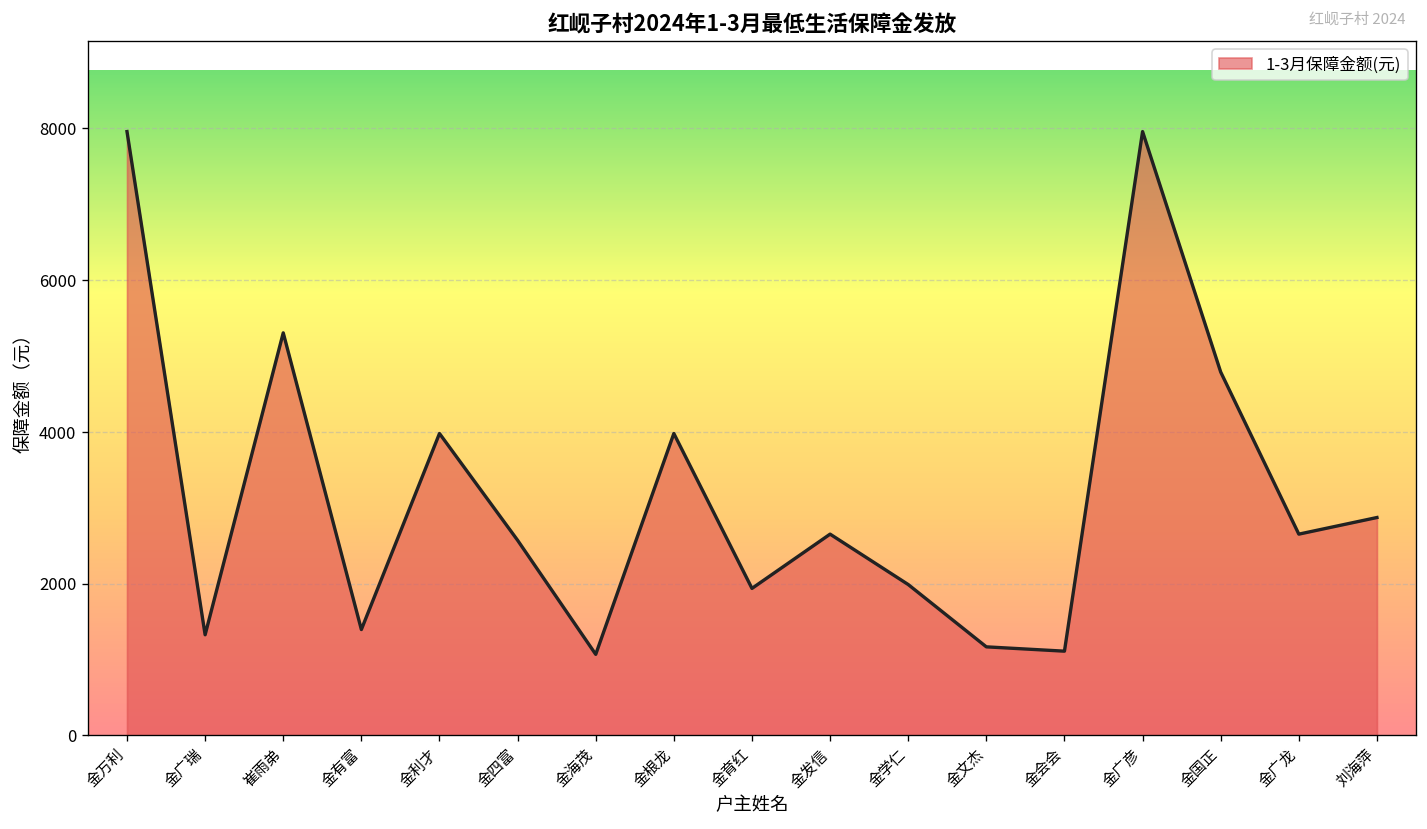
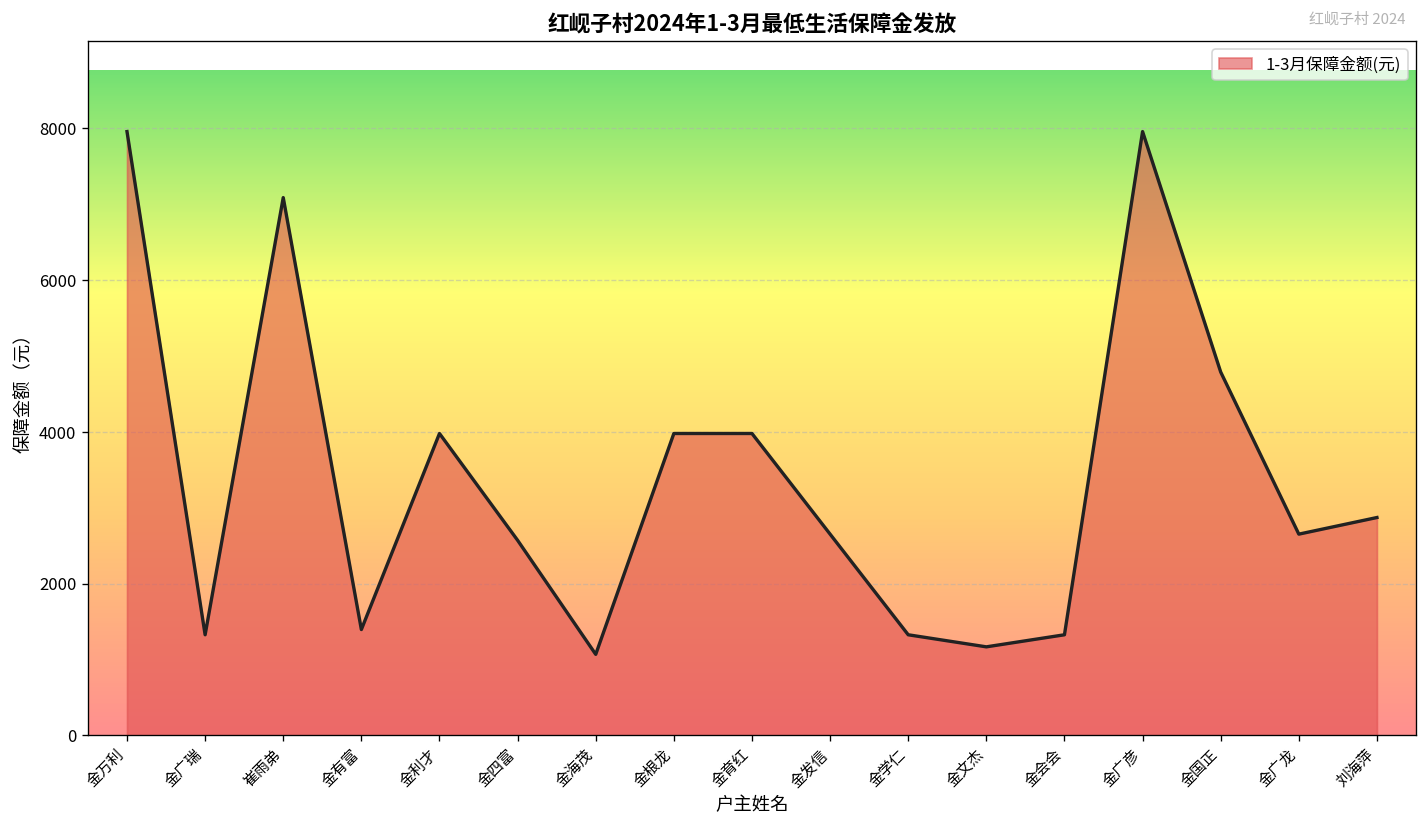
崔雨弟: 5300 -> 7100
金育红: 1900 -> 4000
金学仁: 2000 -> 1300
金会会: 1100 -> 1300
